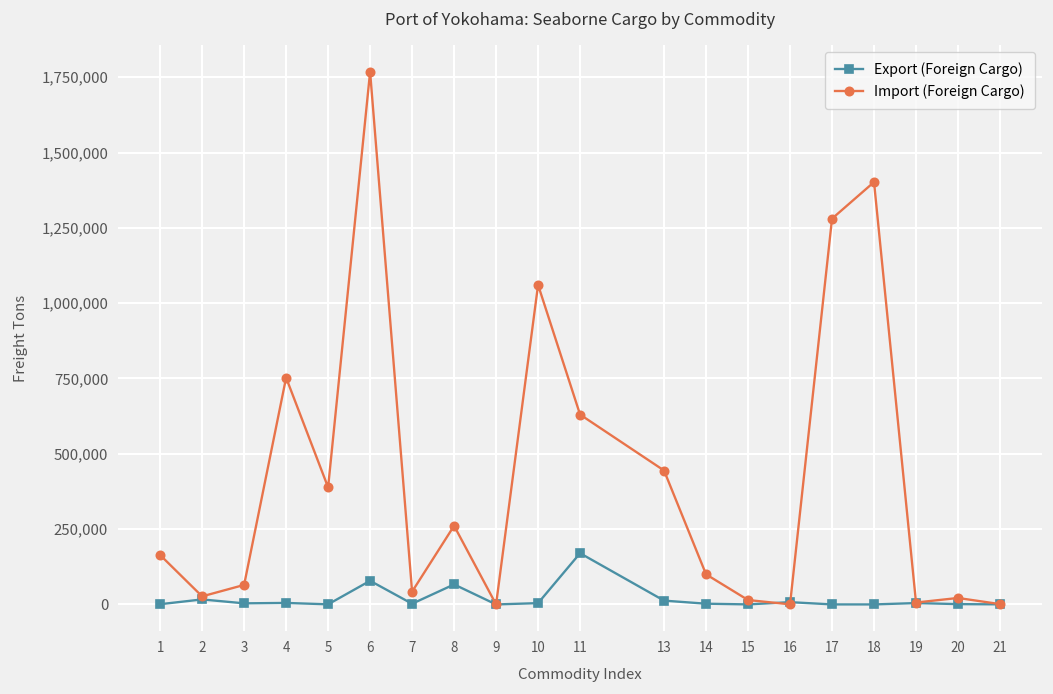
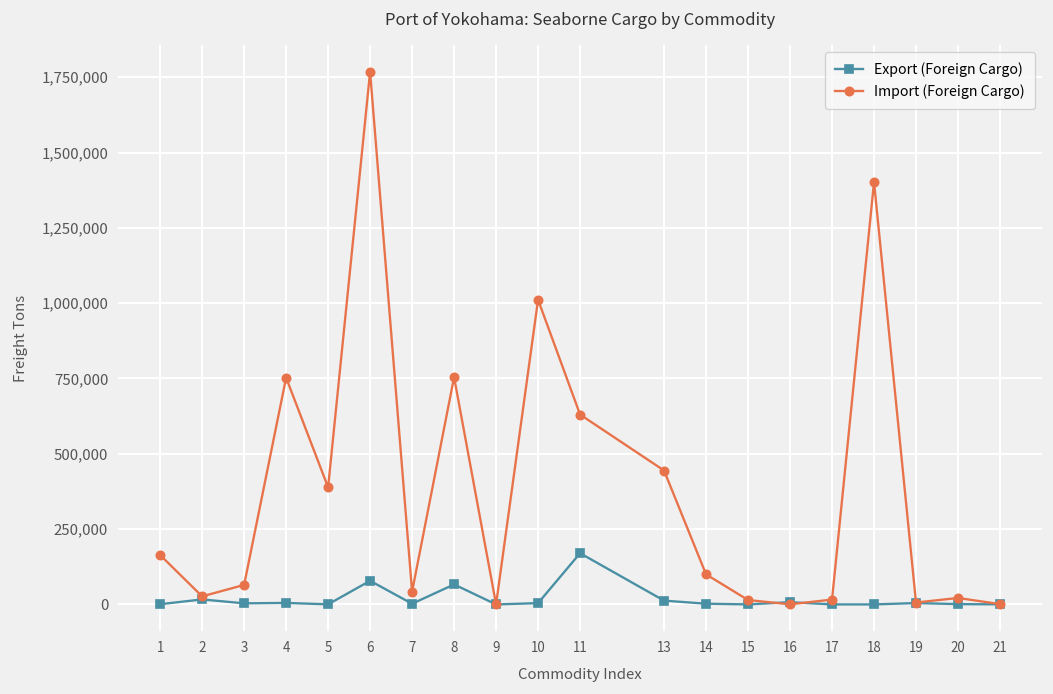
Import (Foreign Cargo), 8: 260,000 -> 750,000
Import (Foreign Cargo), 10: 1,060,000 -> 1,010,000
Import (Foreign Cargo), 17: 1,280,000 -> 20,000
